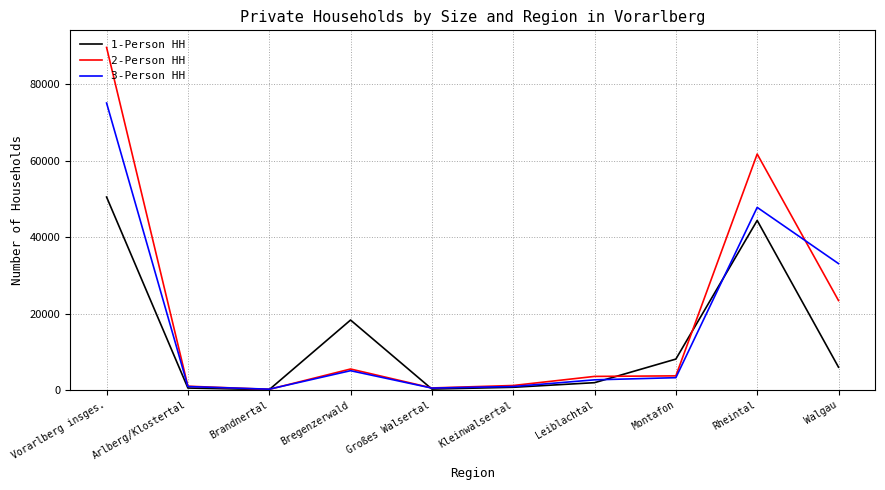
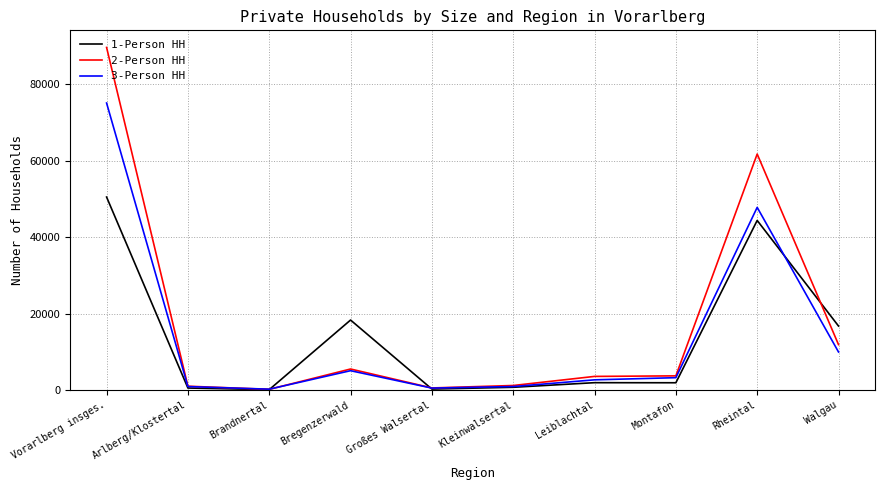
1-Person HH, Montafon: 8000 -> 2000
1-Person HH, Walgau: 6000 -> 17000
2-Person HH, Walgau: 23000 -> 12000
3-Person HH, Walgau: 33000 -> 10000
